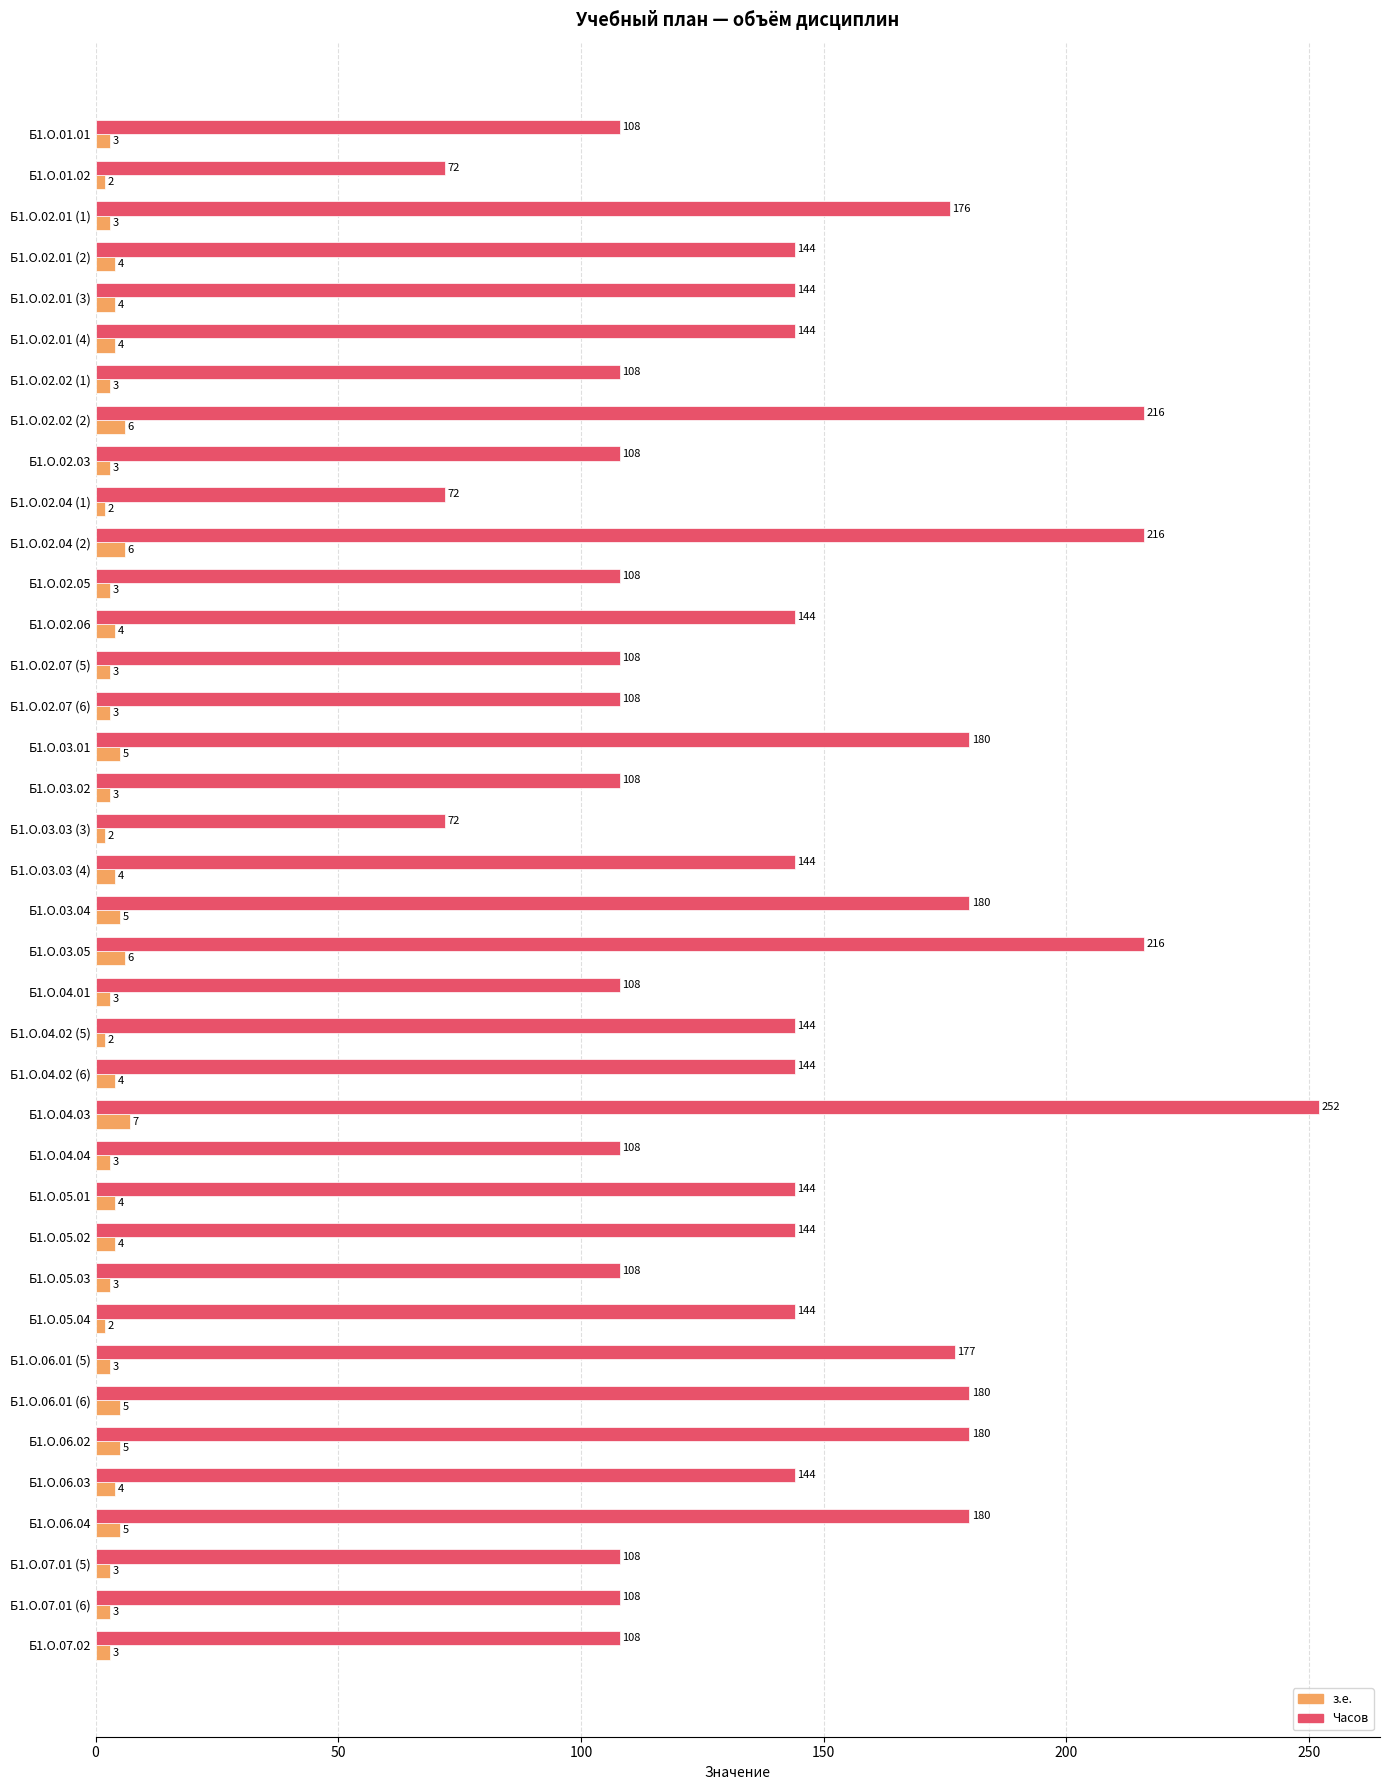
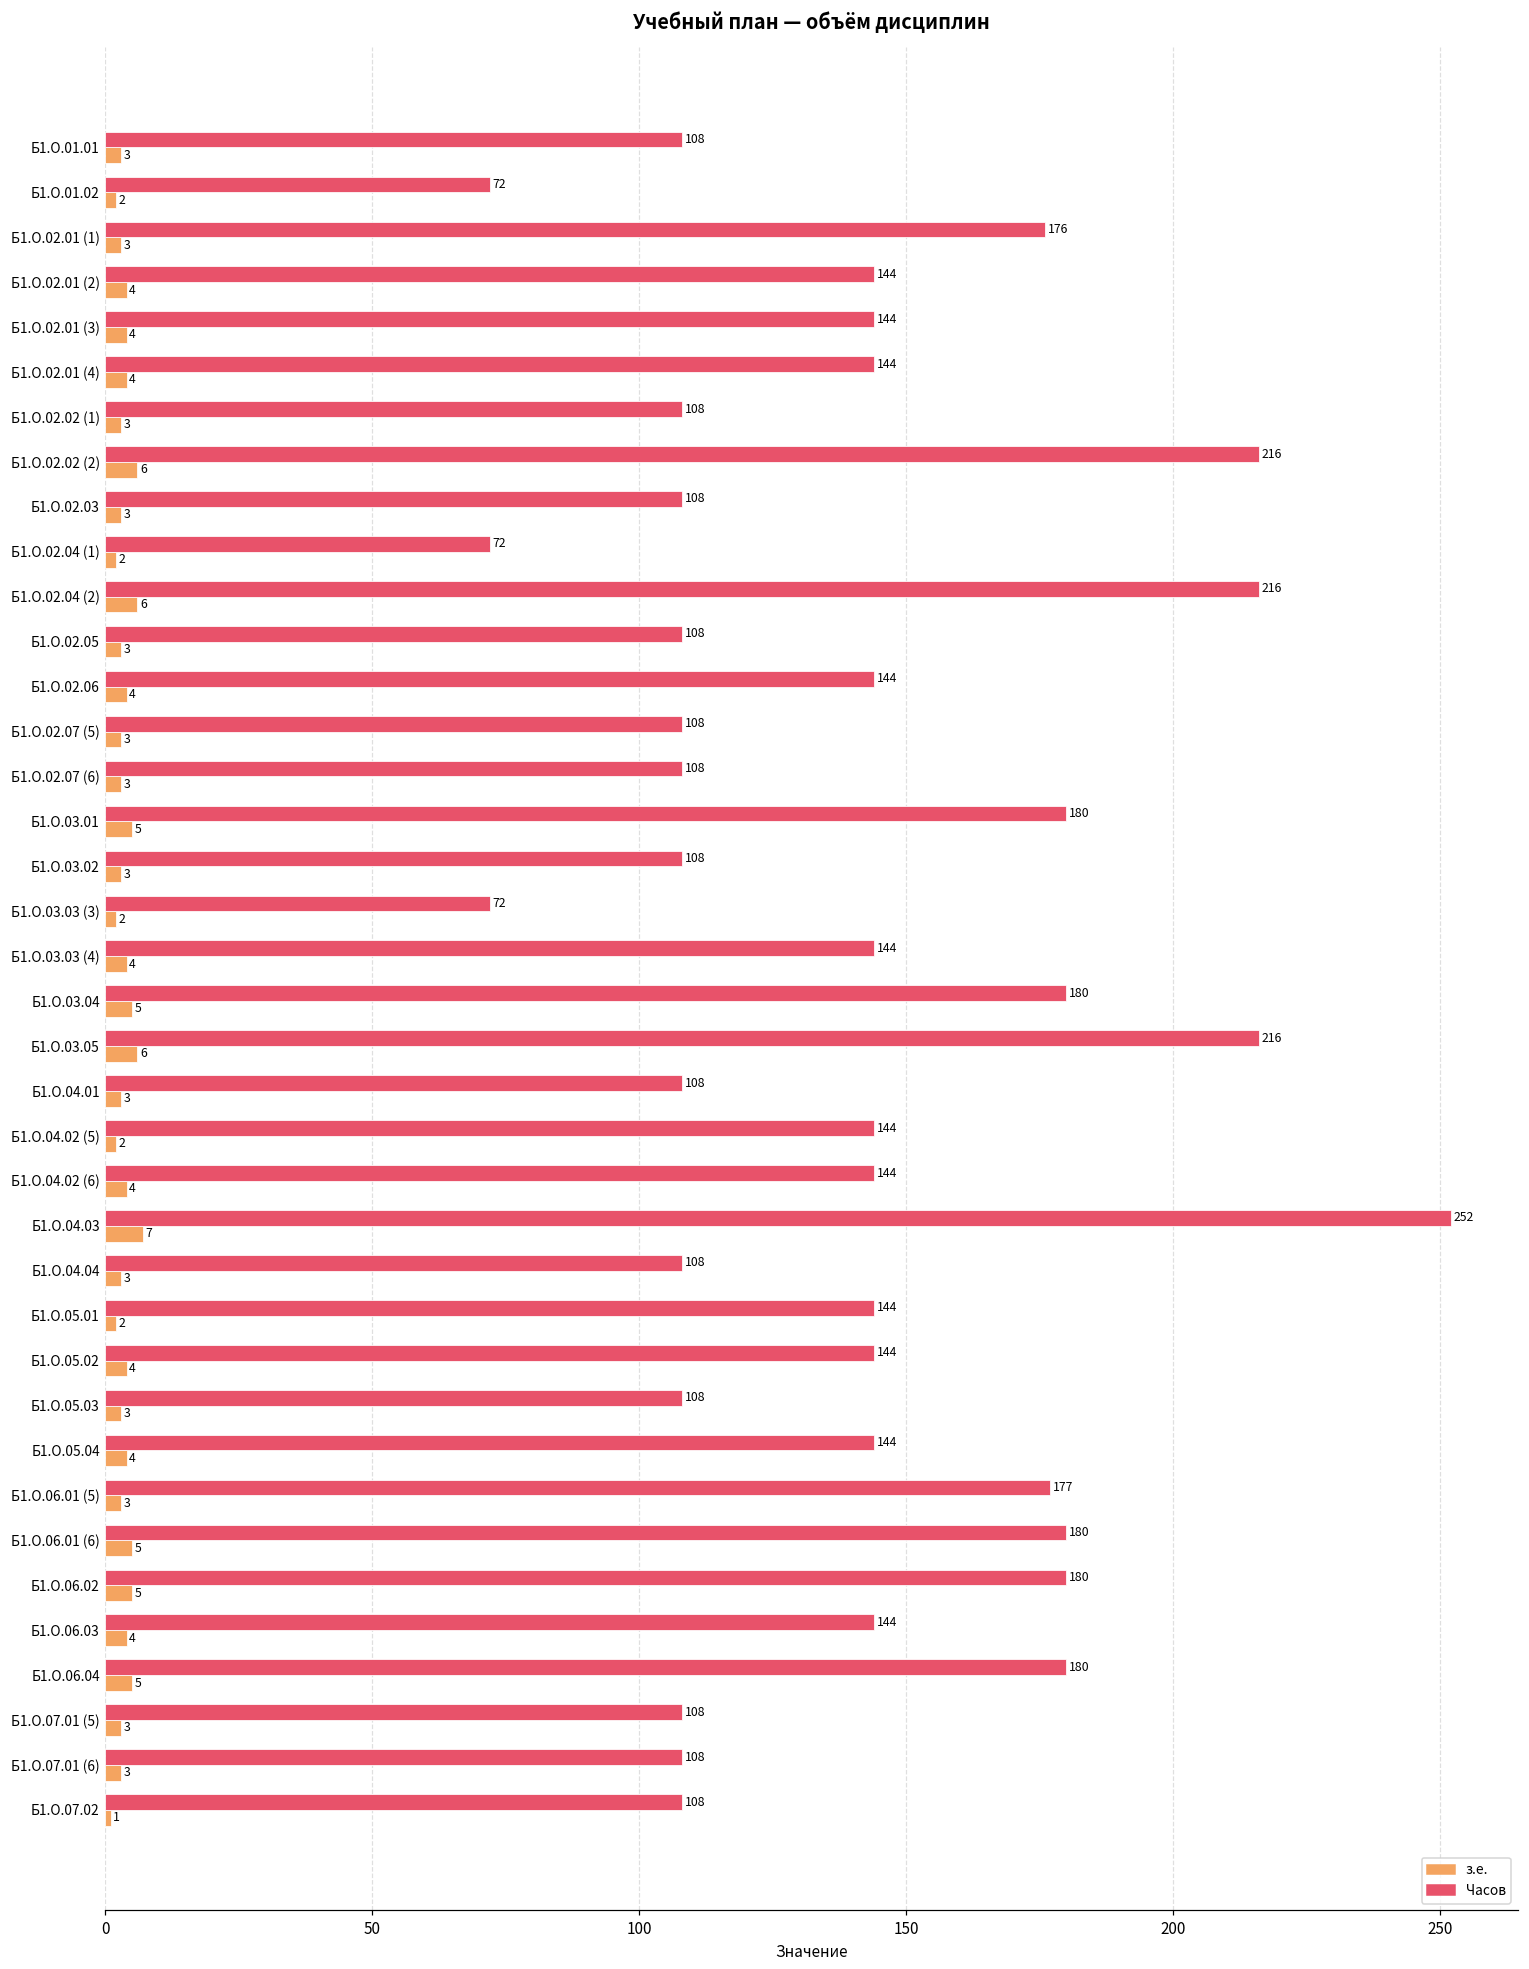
з.е., Б1.О.05.01: 4 -> 2
з.е., Б1.О.05.04: 2 -> 4
з.е., Б1.О.07.02: 3 -> 1
